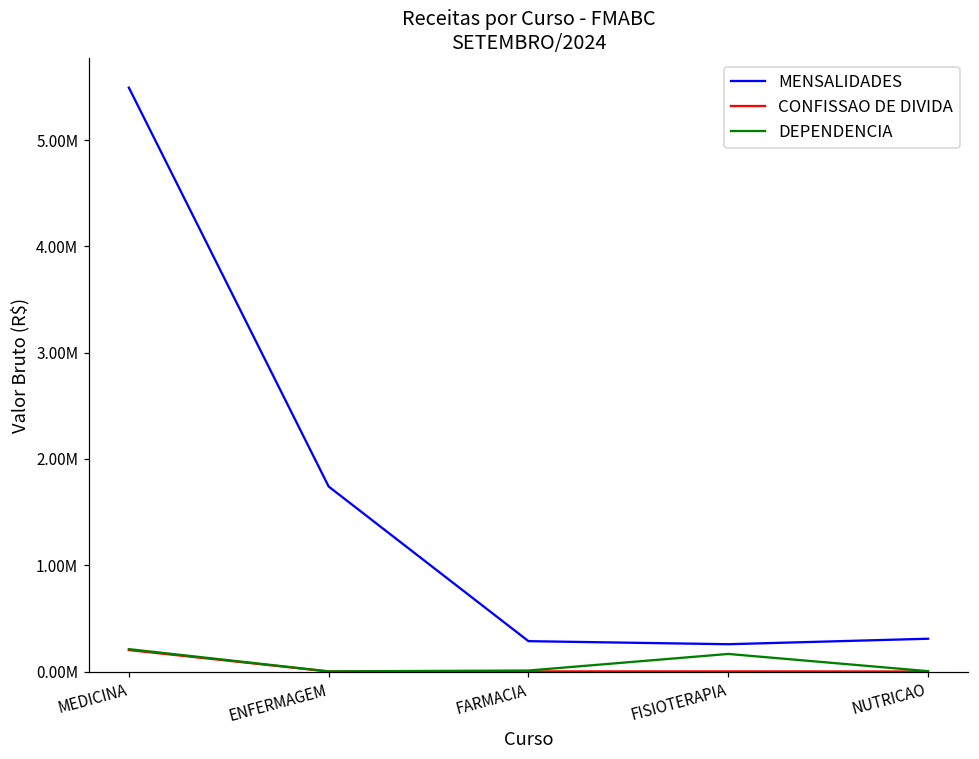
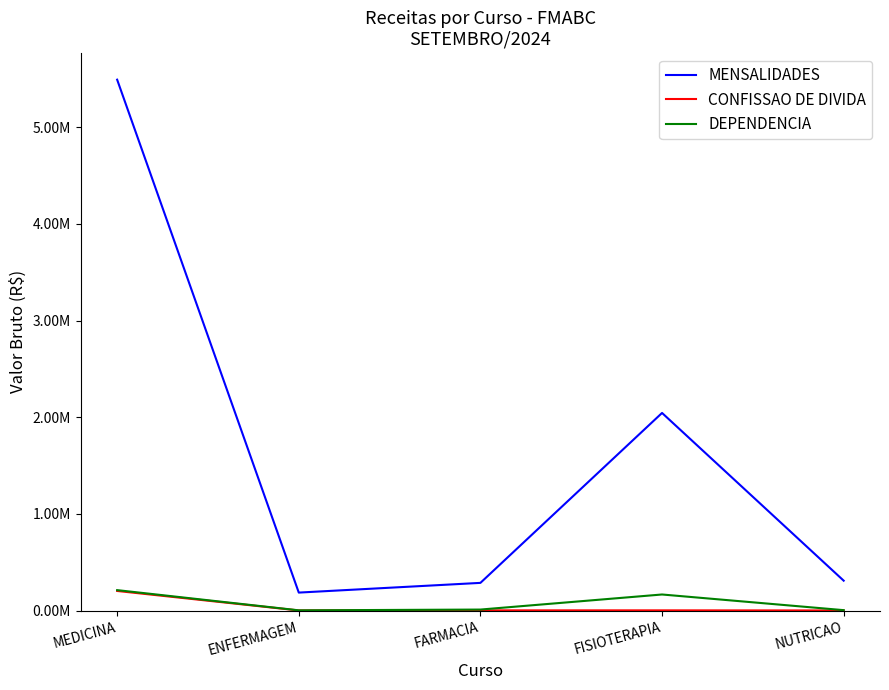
MENSALIDADES, ENFERMAGEM: 1700000 -> 200000
MENSALIDADES, FISIOTERAPIA: 300000 -> 2000000
